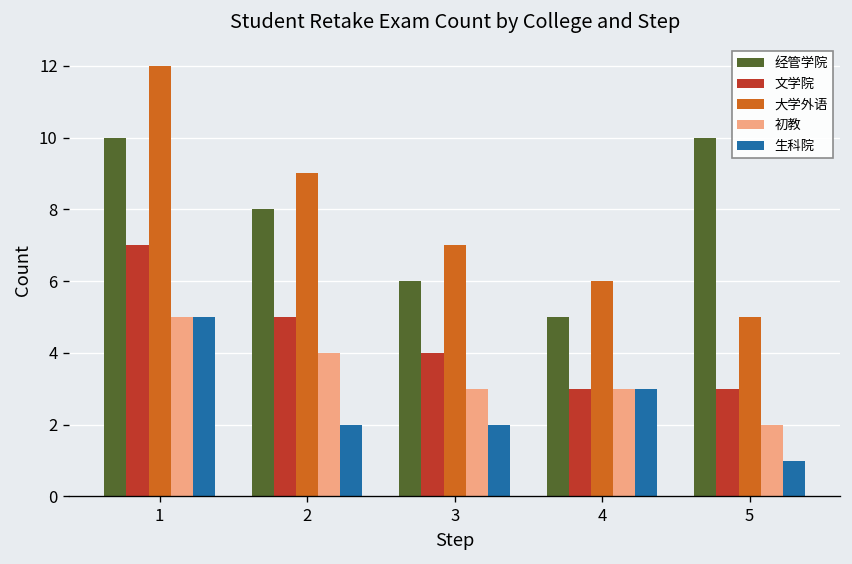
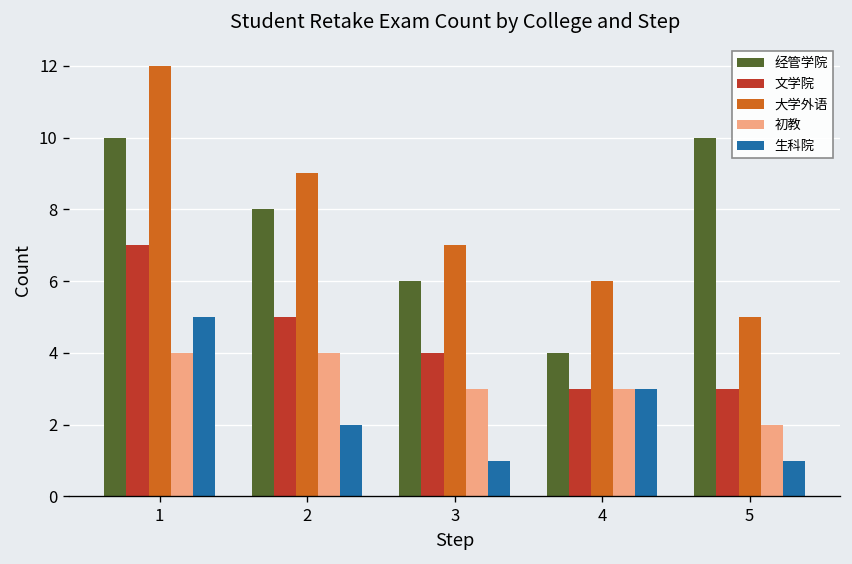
初教, 1: 5 -> 4
生科院, 3: 2 -> 1
经管学院, 4: 5 -> 4
